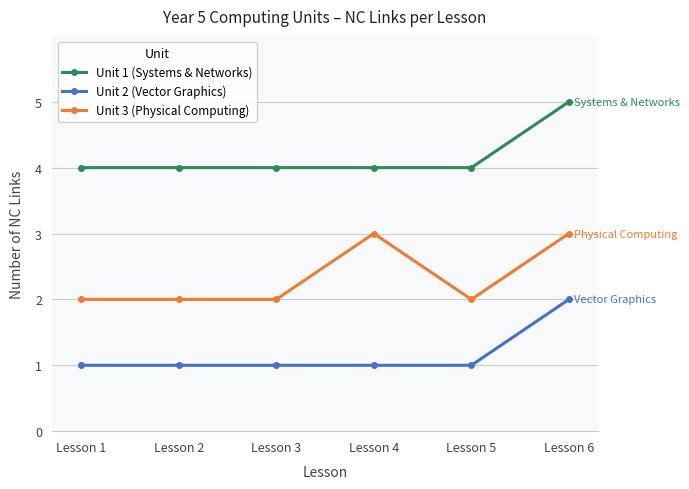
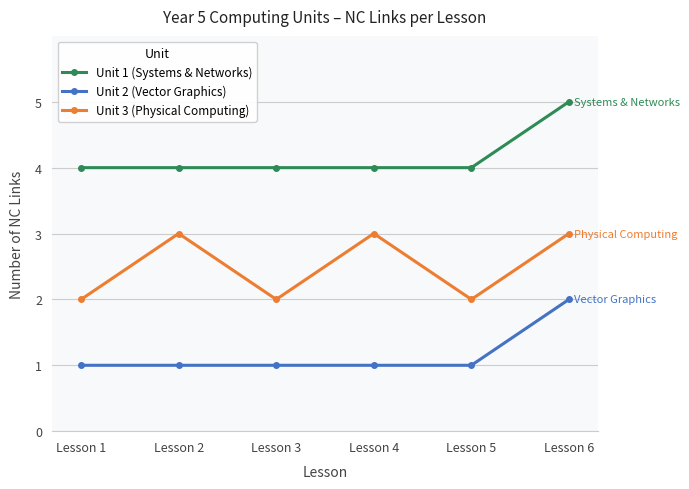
Unit 3 (Physical Computing), Lesson 2: 2 -> 3
